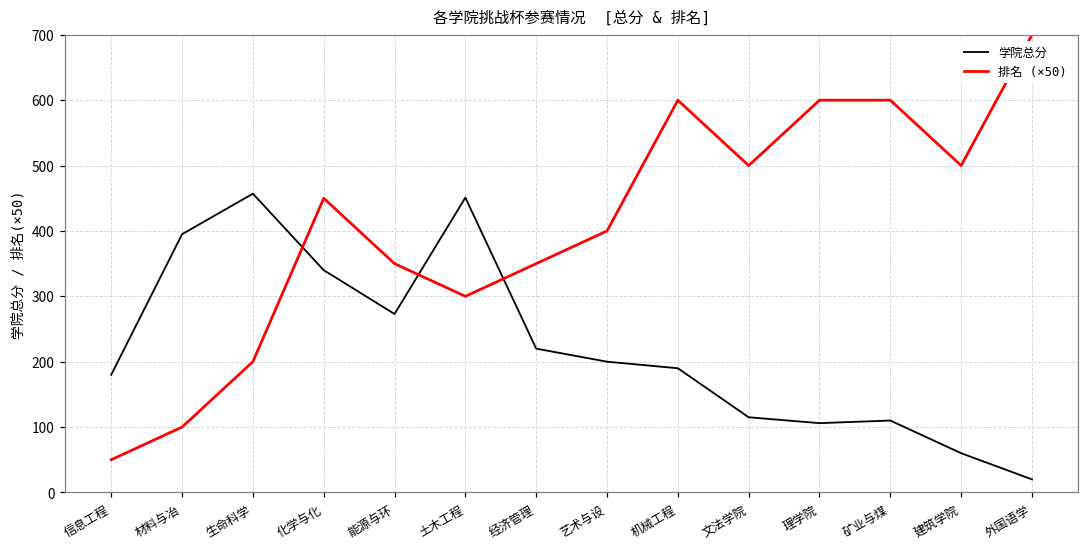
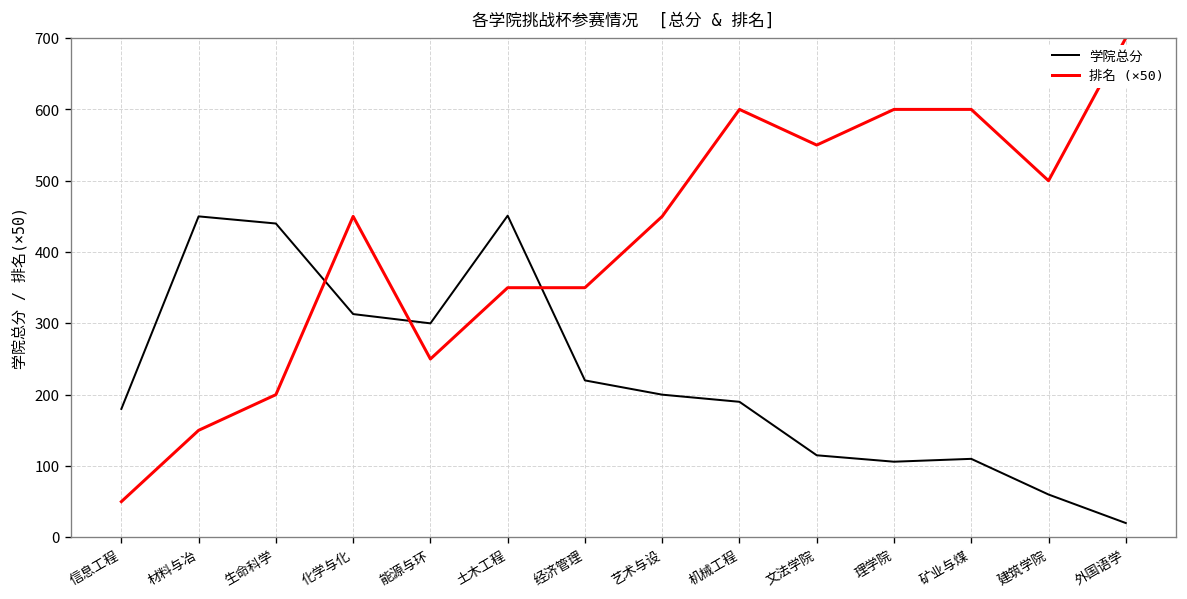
学院总分, 材料与冶: 400 -> 450
排名 (×50), 材料与冶: 100 -> 150
学院总分, 生命科学: 460 -> 440
学院总分, 化学与化: 340 -> 310
学院总分, 能源与环: 270 -> 300
排名 (×50), 能源与环: 350 -> 250
排名 (×50), 土木工程: 300 -> 350
排名 (×50), 艺术与设: 400 -> 450
排名 (×50), 文法学院: 500 -> 550
